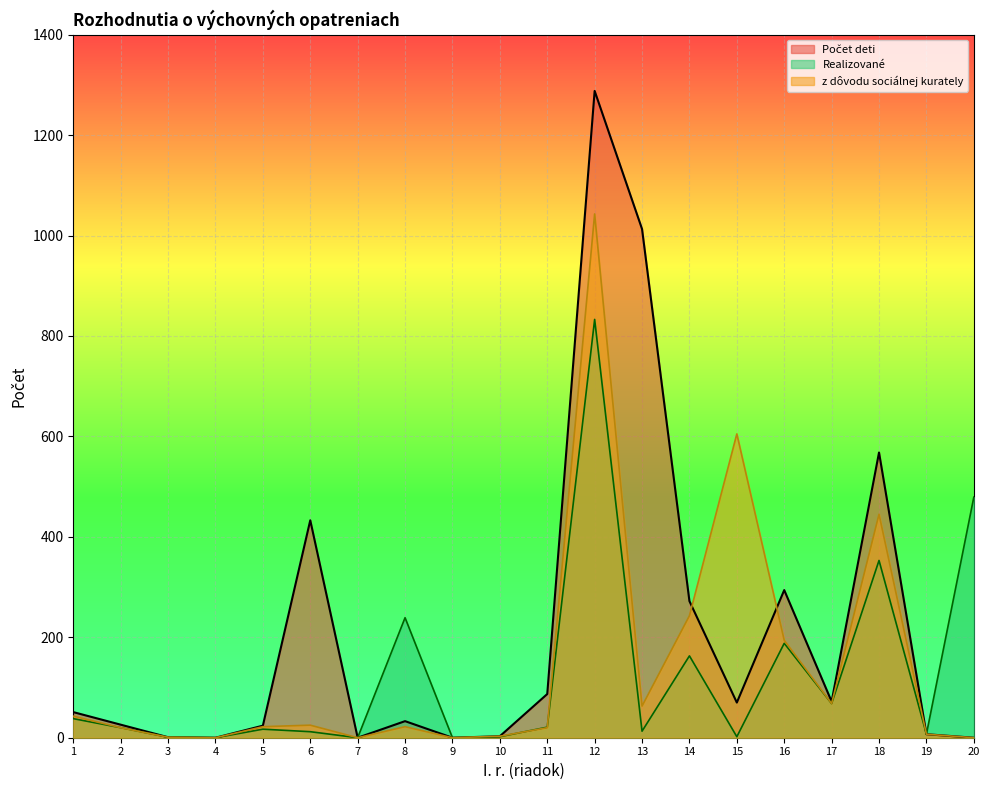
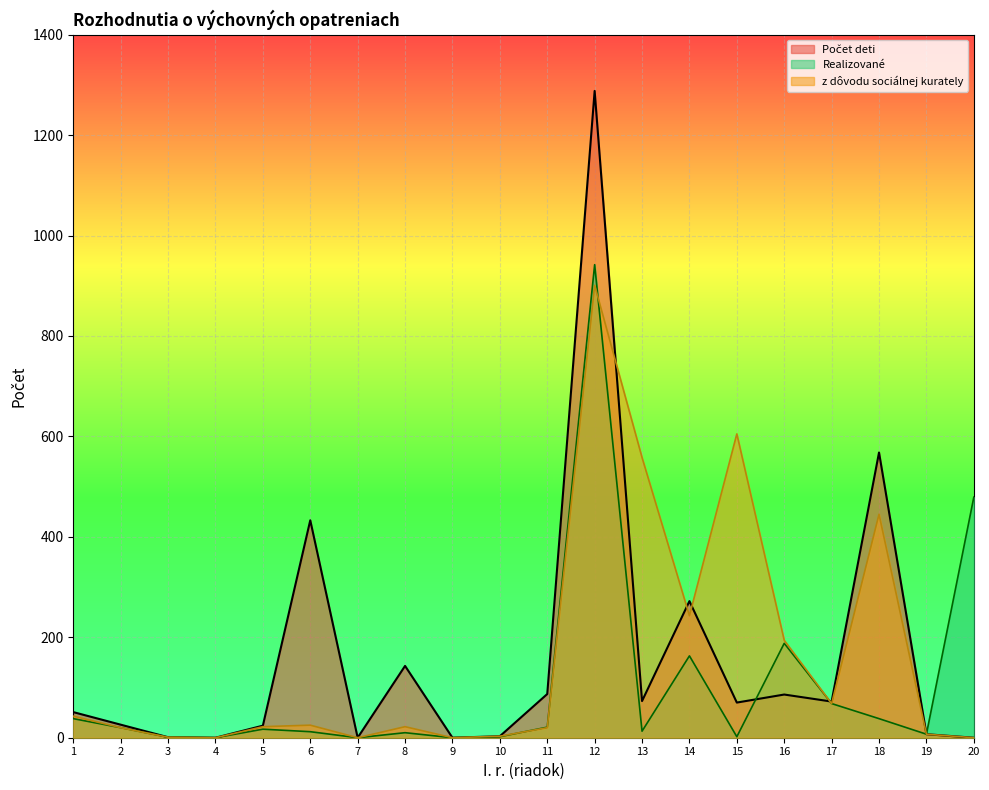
Počet deti, 8: 30 -> 140
Realizované, 8: 240 -> 10
Realizované, 12: 830 -> 940
z dôvodu sociálnej kurately, 12: 1040 -> 900
Počet deti, 13: 1010 -> 70
z dôvodu sociálnej kurately, 13: 60 -> 560
Počet deti, 16: 290 -> 90
Realizované, 18: 350 -> 40
